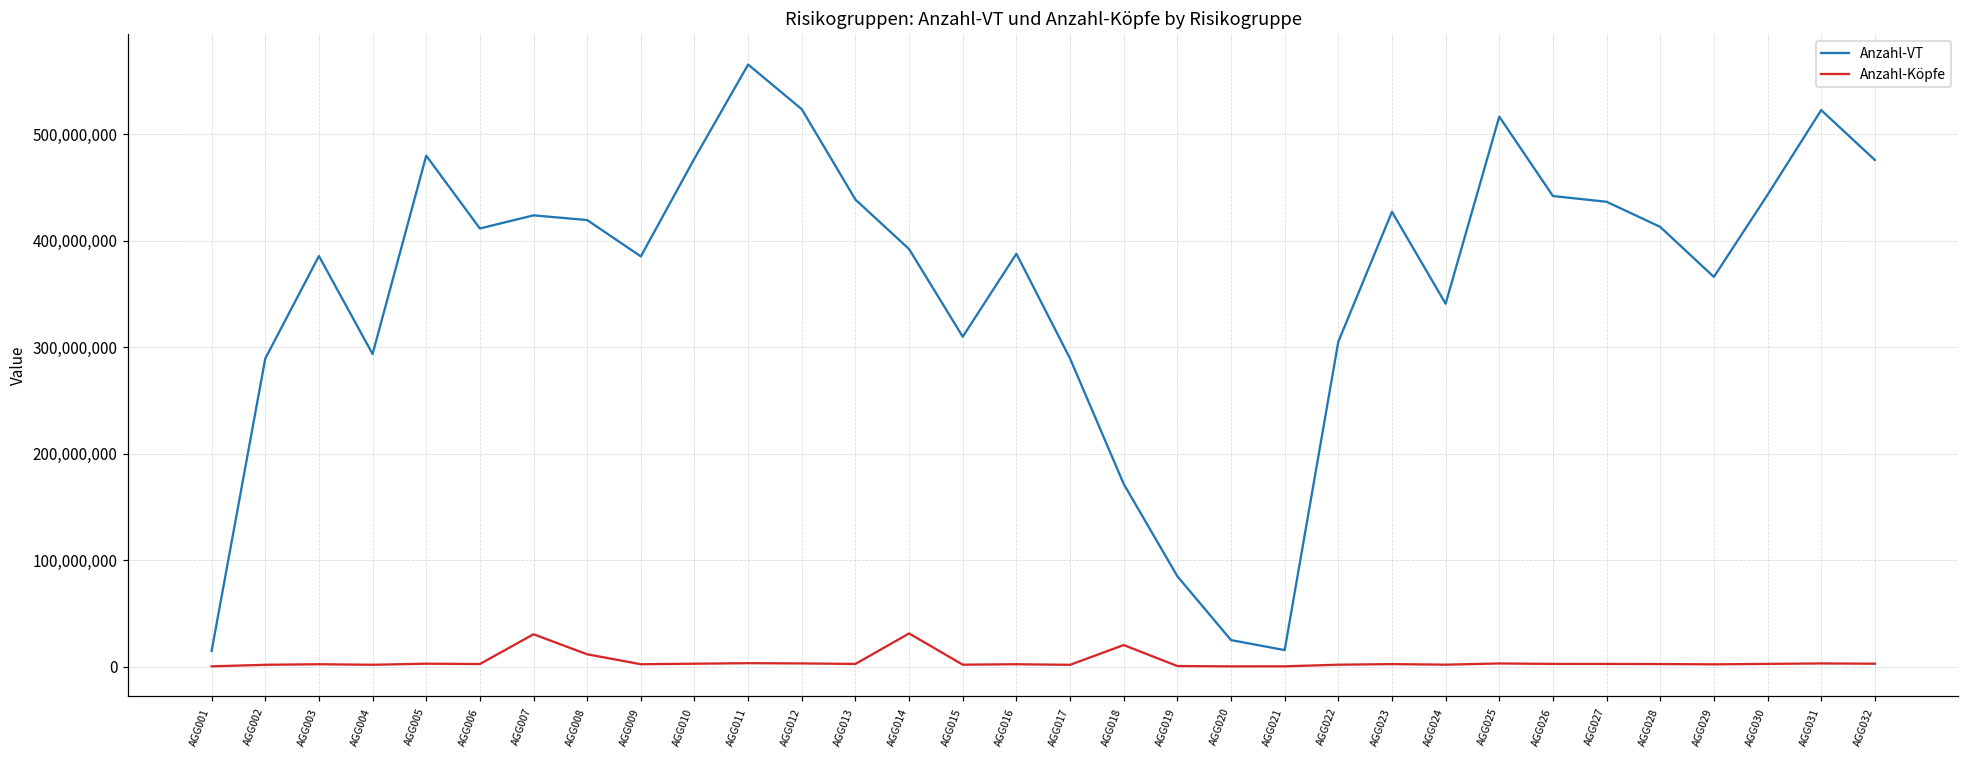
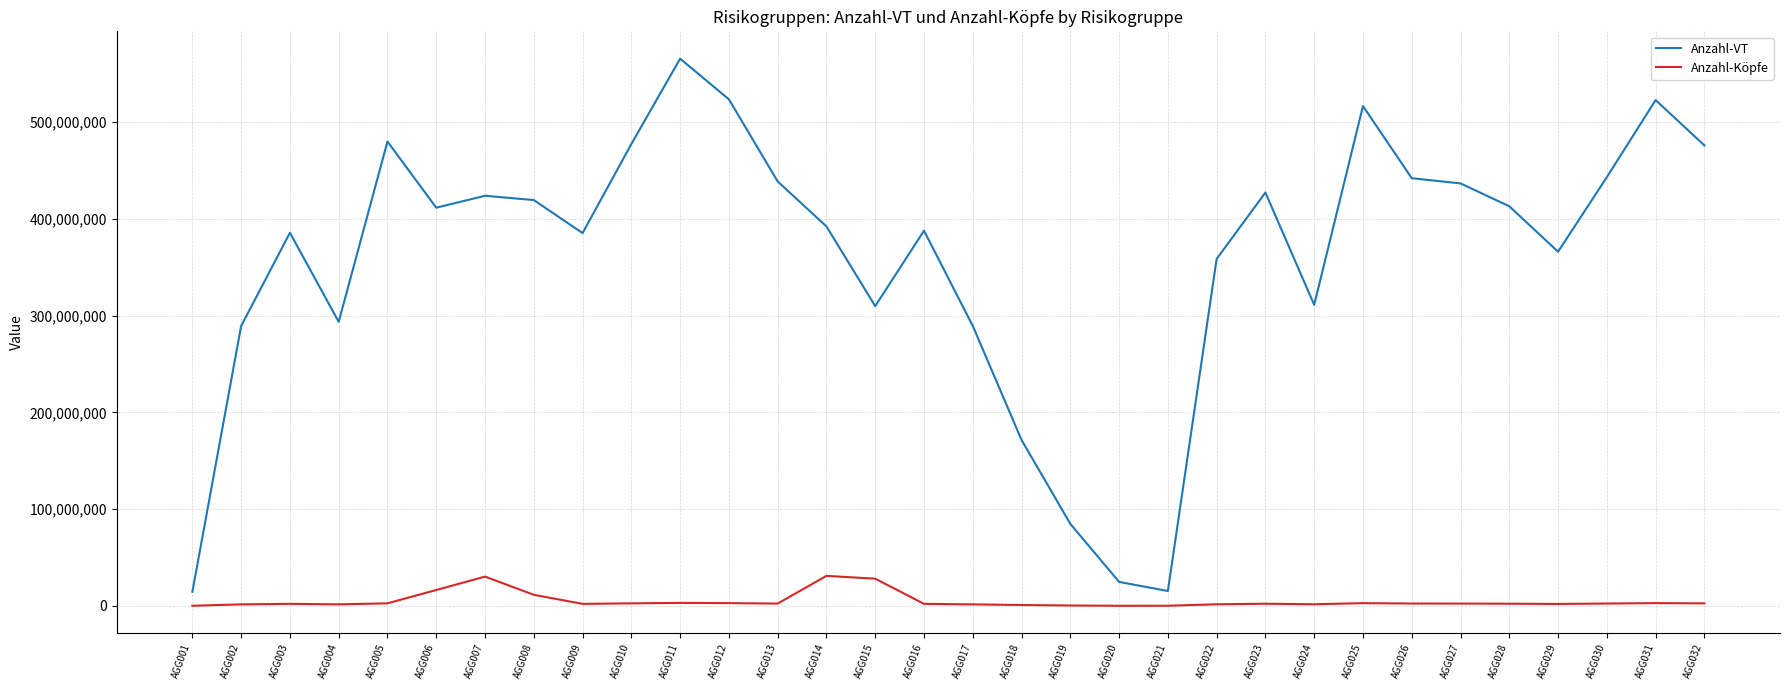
Anzahl-Köpfe, AGG006: 0 -> 20,000,000
Anzahl-Köpfe, AGG015: 0 -> 30,000,000
Anzahl-Köpfe, AGG018: 20,000,000 -> 0
Anzahl-VT, AGG022: 310,000,000 -> 360,000,000
Anzahl-VT, AGG024: 340,000,000 -> 310,000,000
